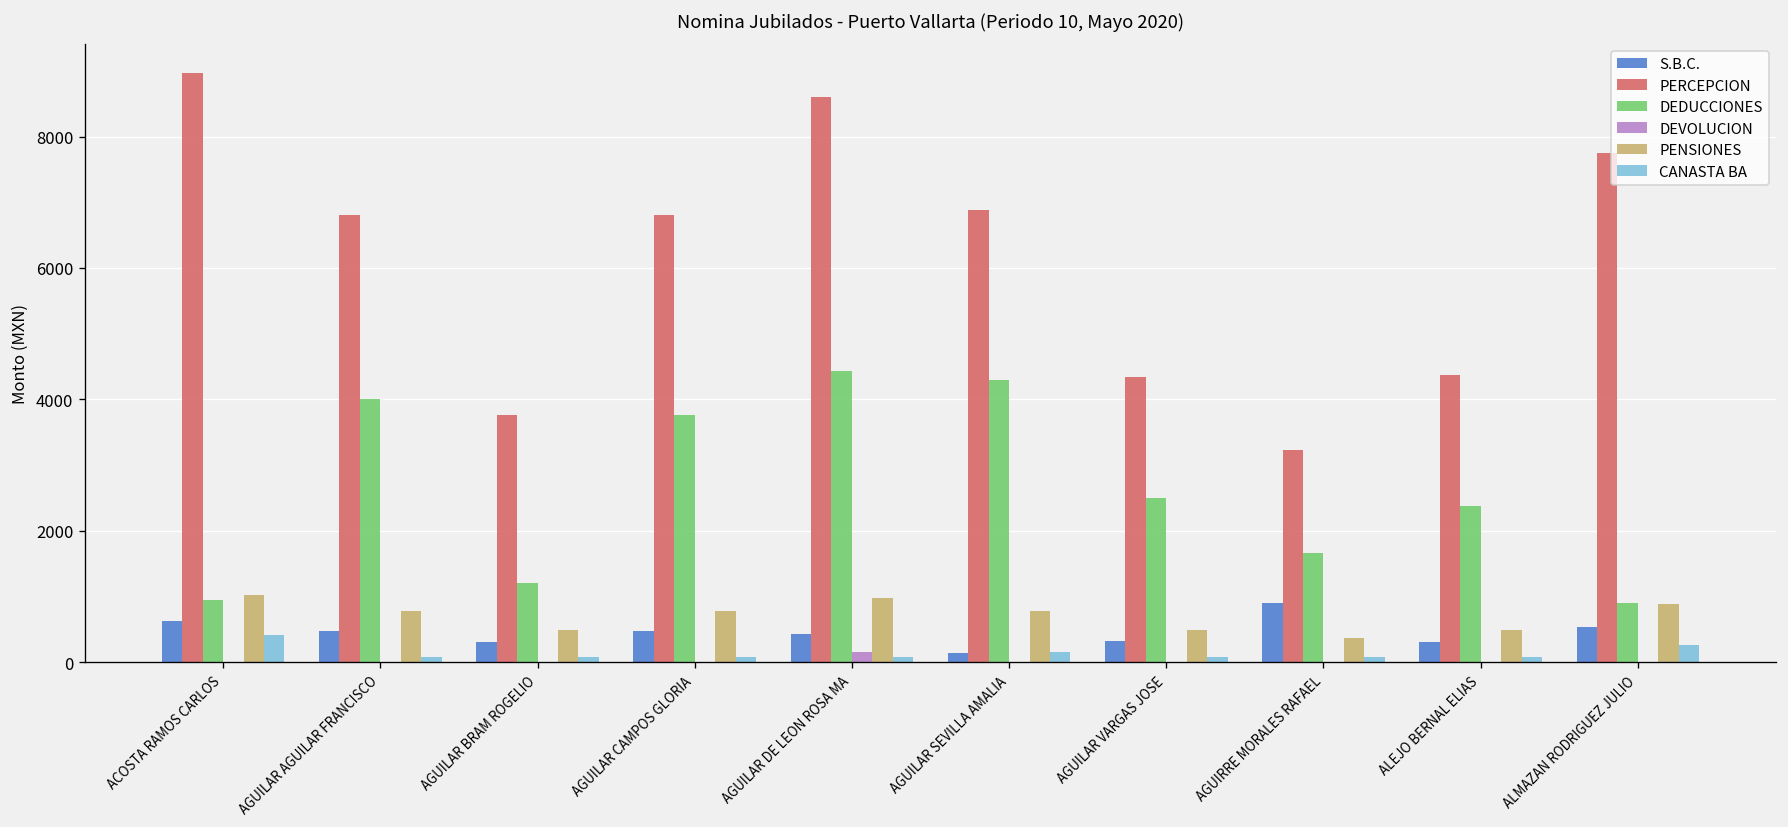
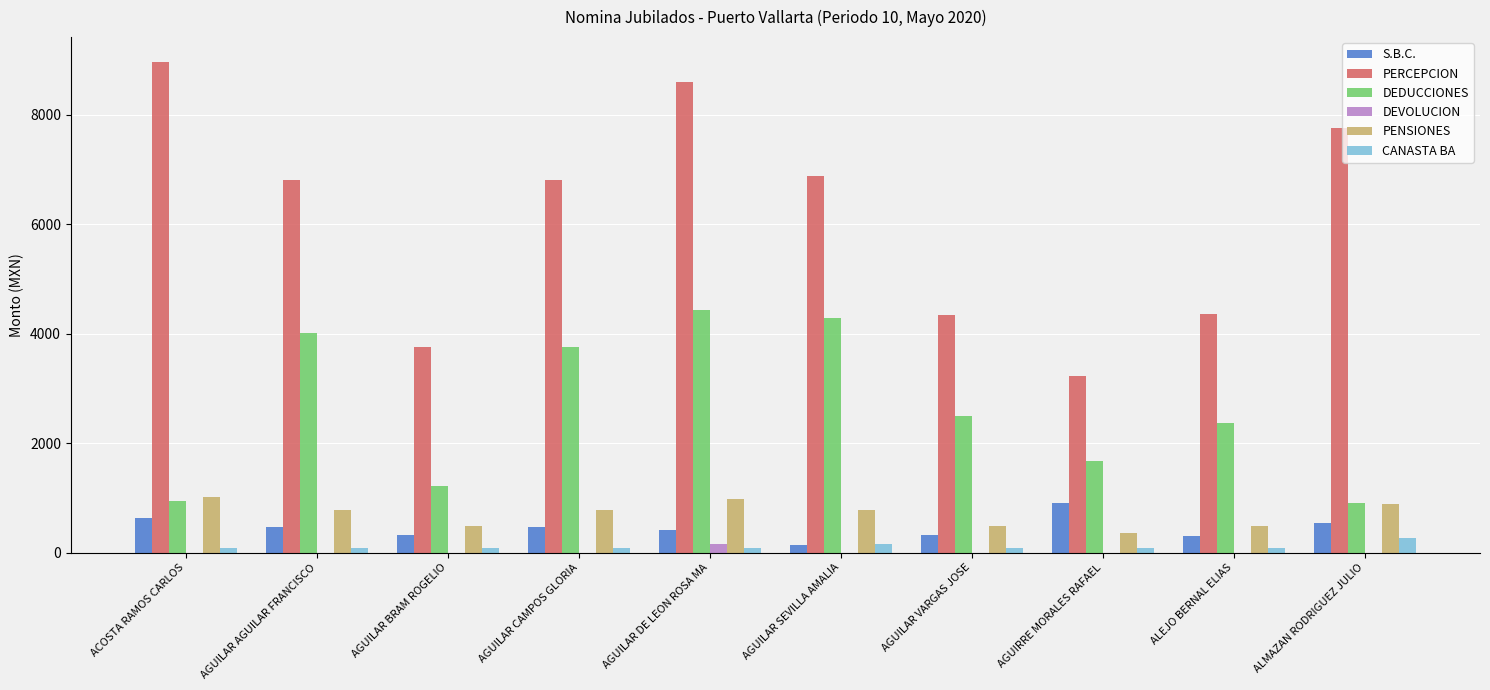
CANASTA BA, ACOSTA RAMOS CARLOS: 400 -> 100
